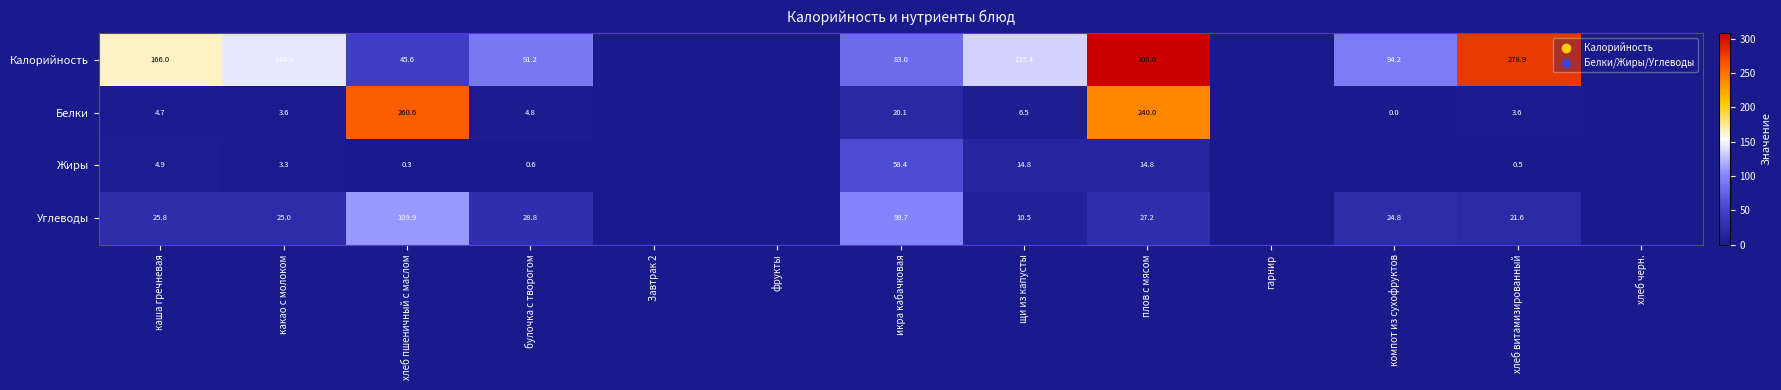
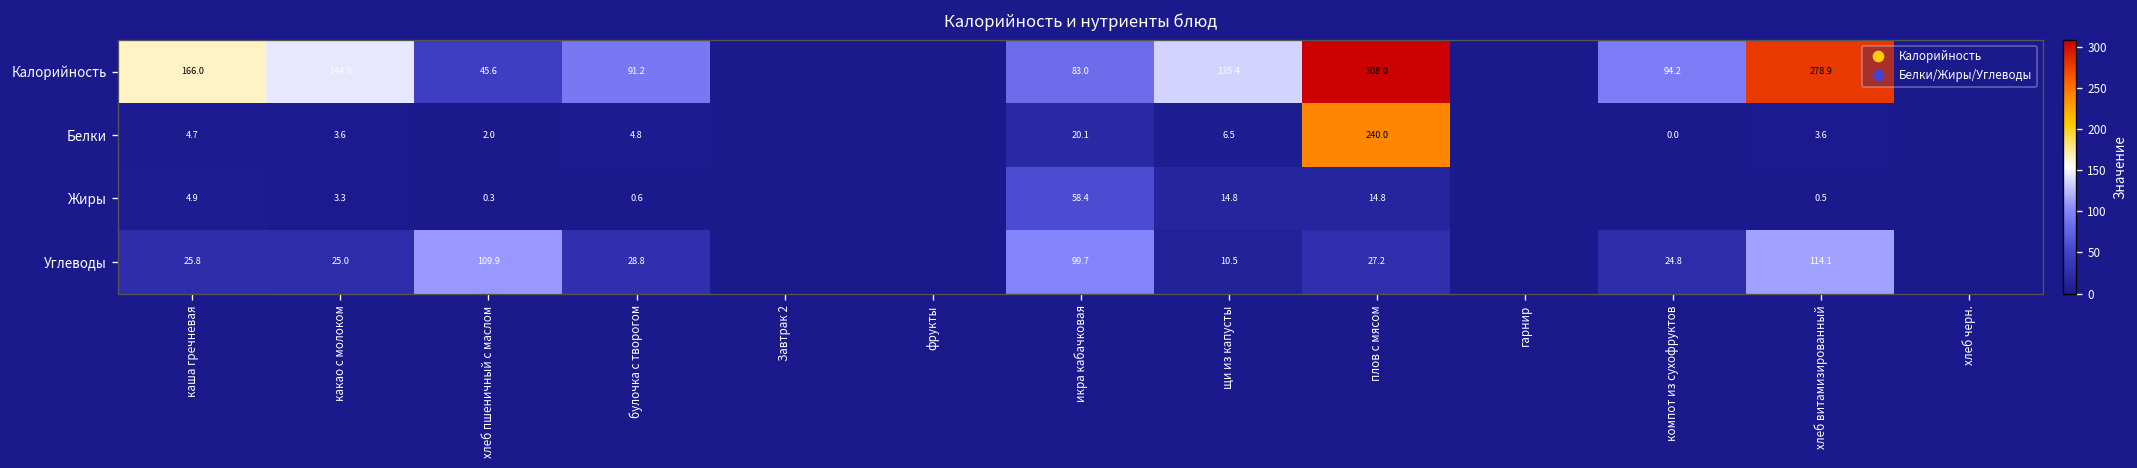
Белки, хлеб пшеничный с маслом: 260.6 -> 2.0
Углеводы, хлеб витамизированный: 21.6 -> 114.1
